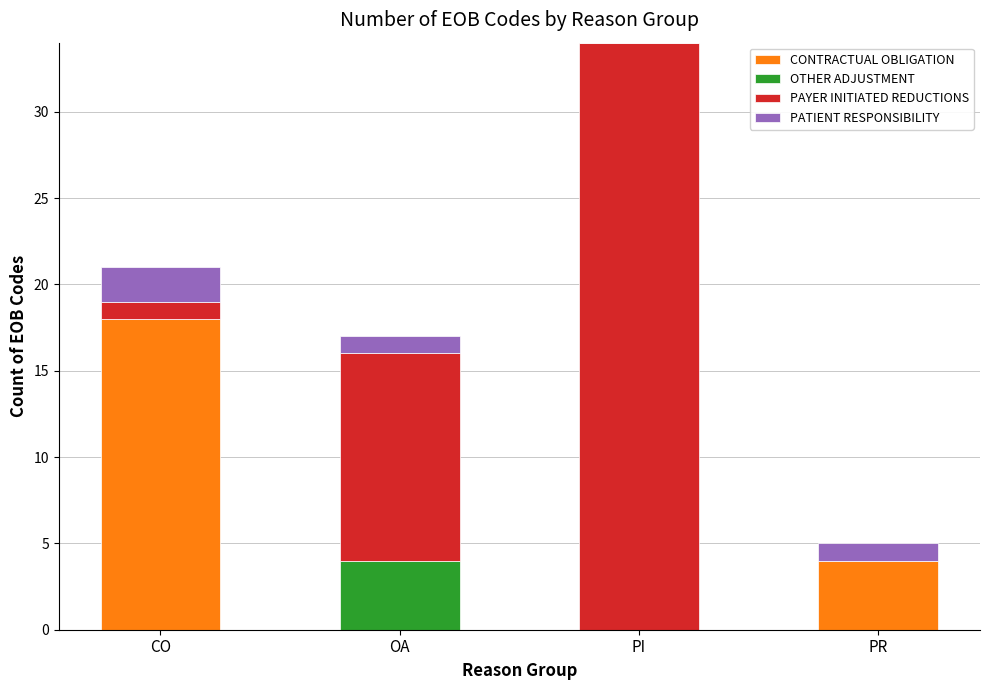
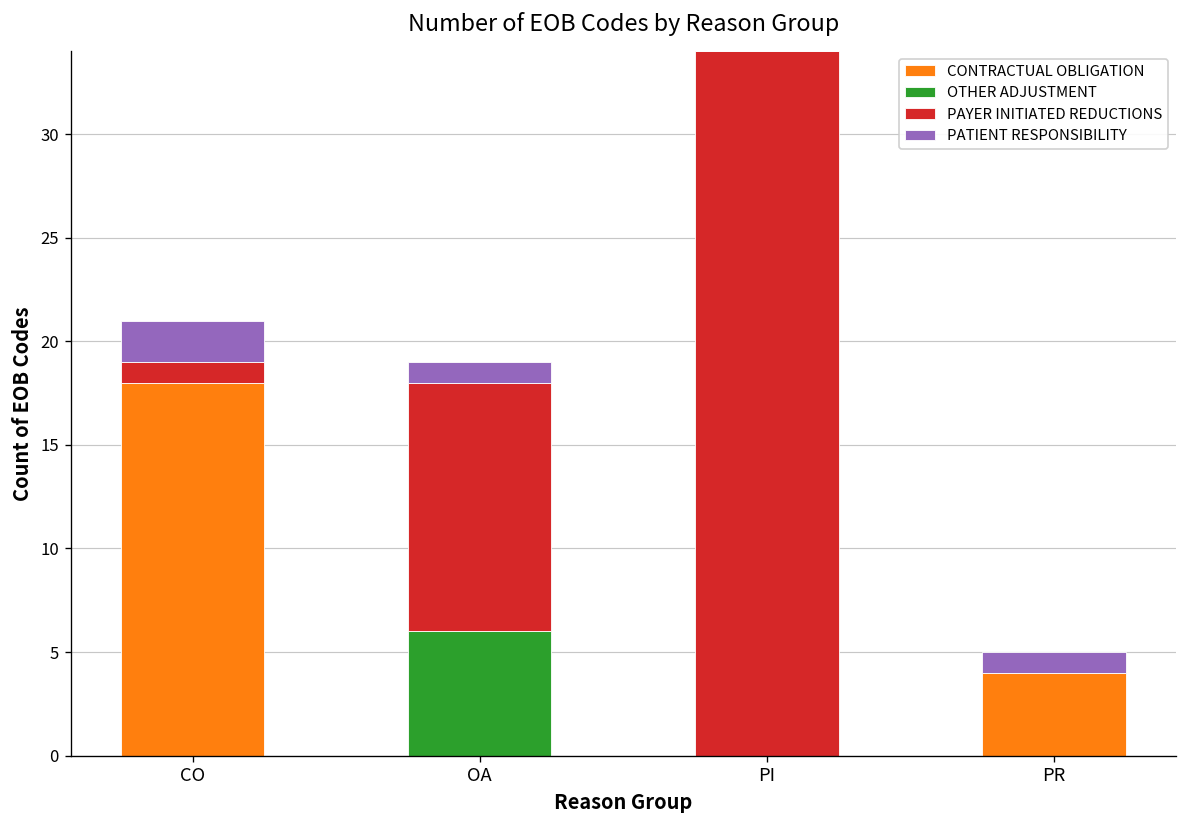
OTHER ADJUSTMENT, OA: 4 -> 6
